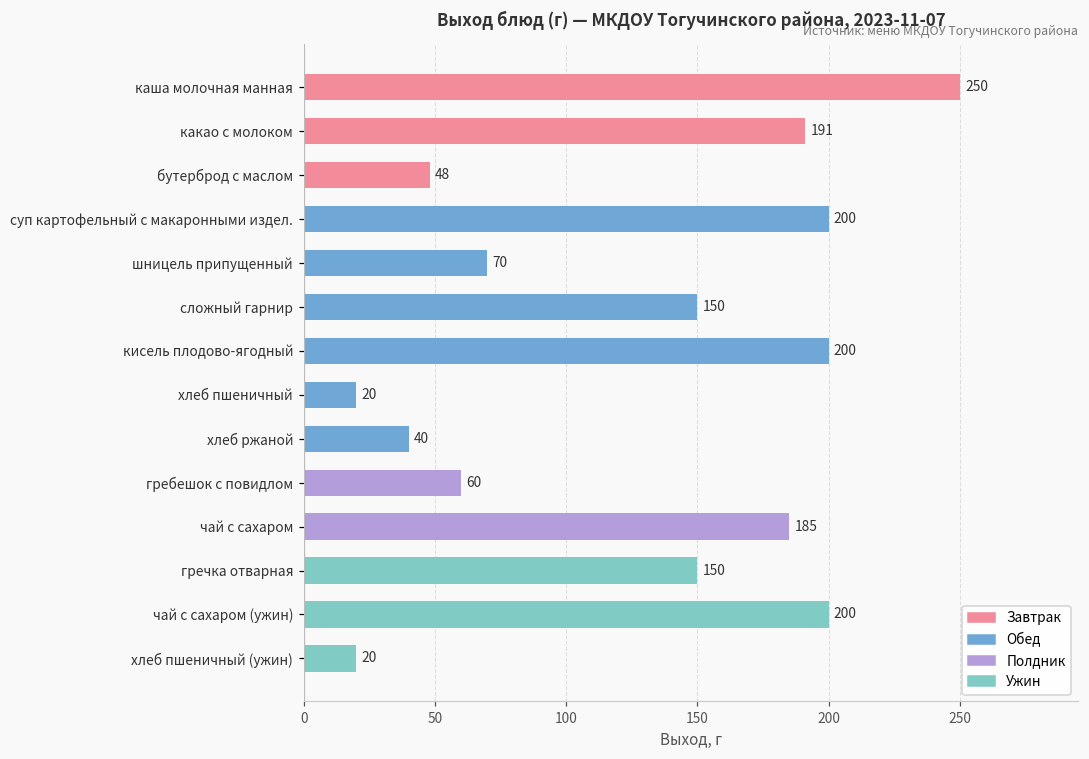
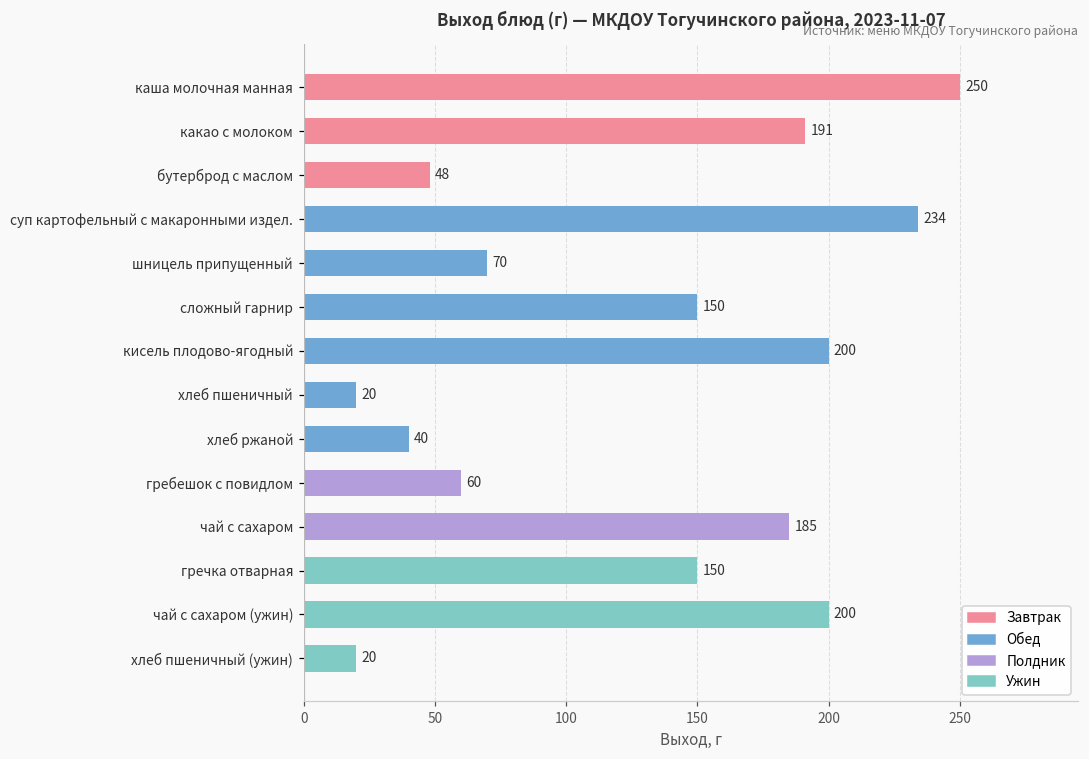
суп картофельный с макаронными издел.: 200 -> 234
